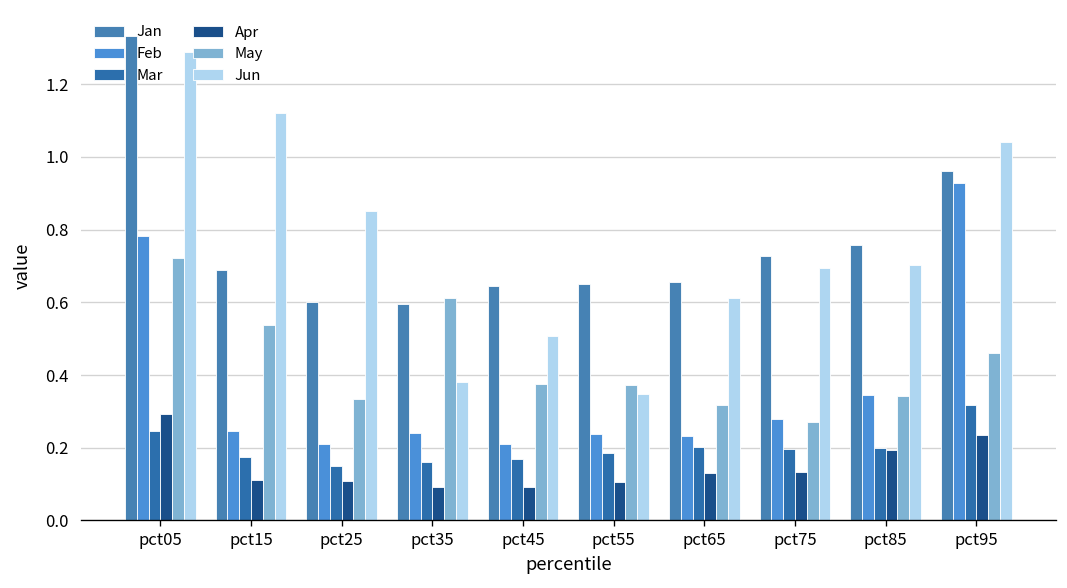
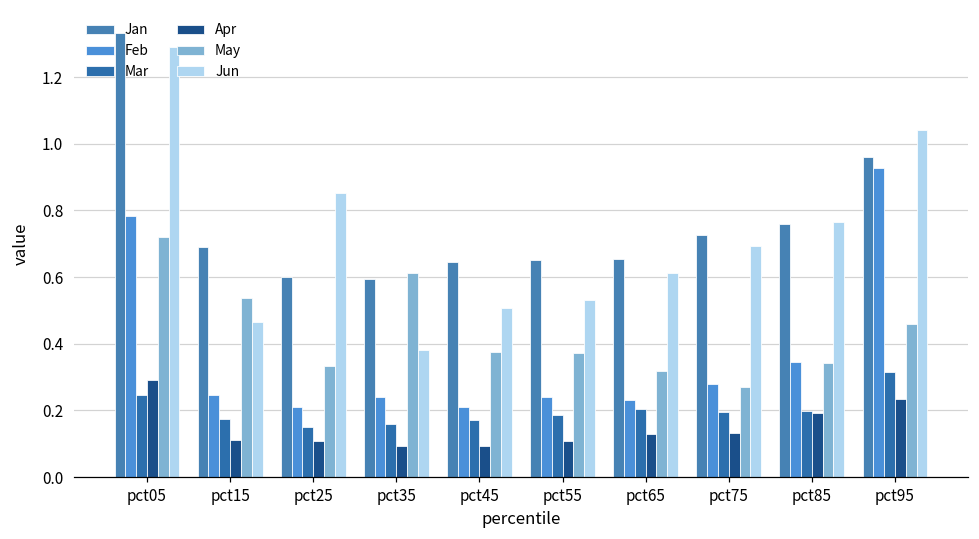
Jun, pct15: 1.12 -> 0.46
Jun, pct55: 0.35 -> 0.53
Jun, pct85: 0.70 -> 0.77
